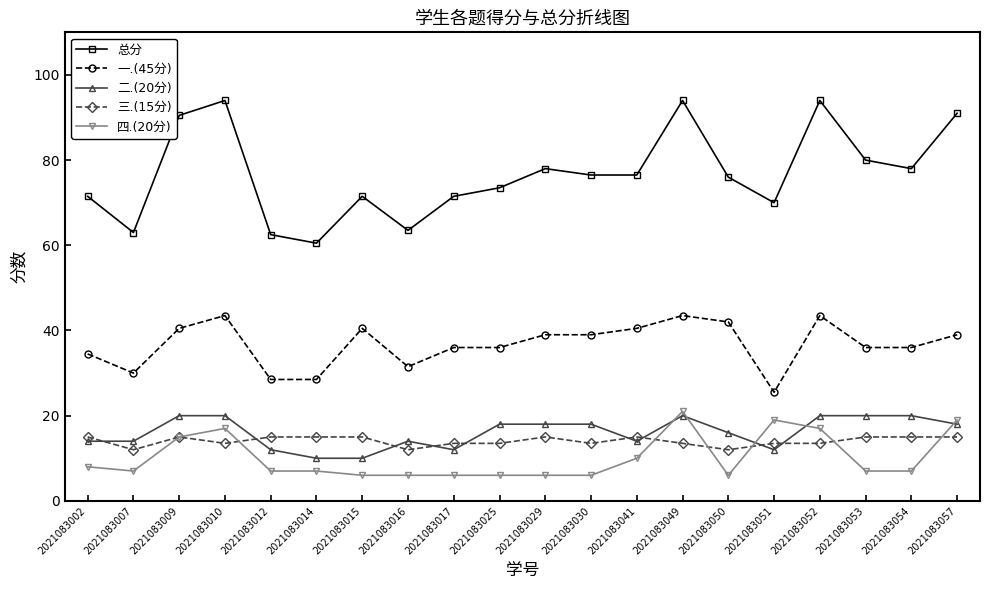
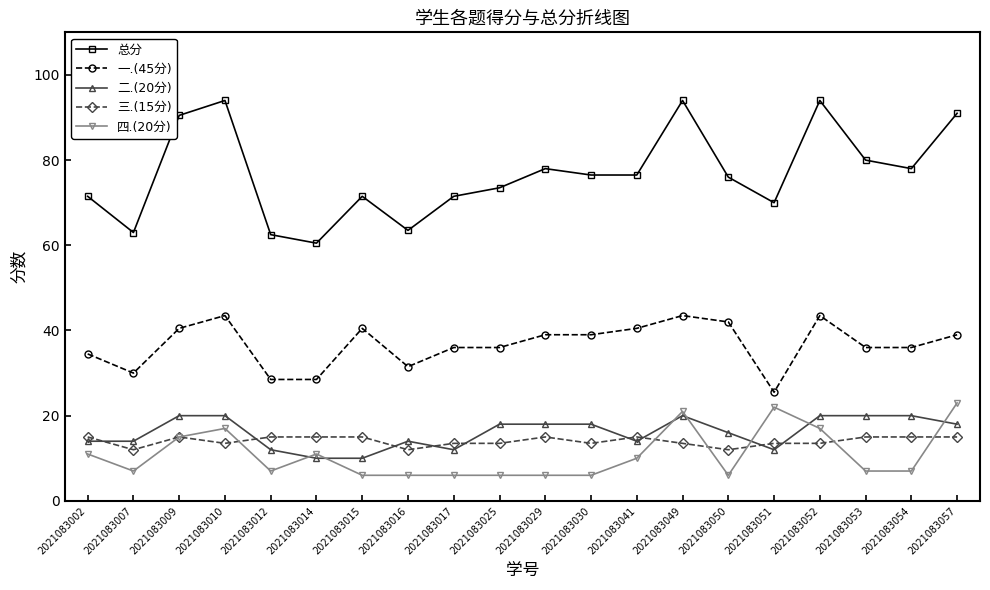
四.(20分), 2021083002: 8 -> 11
四.(20分), 2021083014: 7 -> 11
四.(20分), 2021083051: 19 -> 22
四.(20分), 2021083057: 19 -> 23
